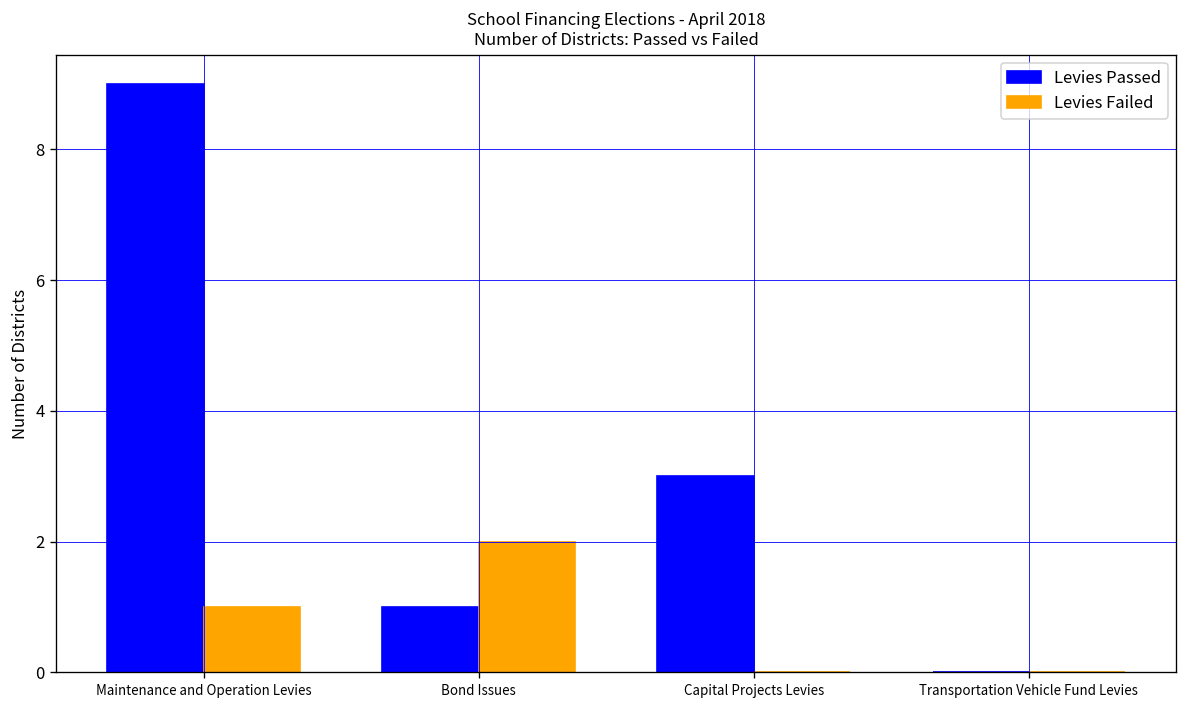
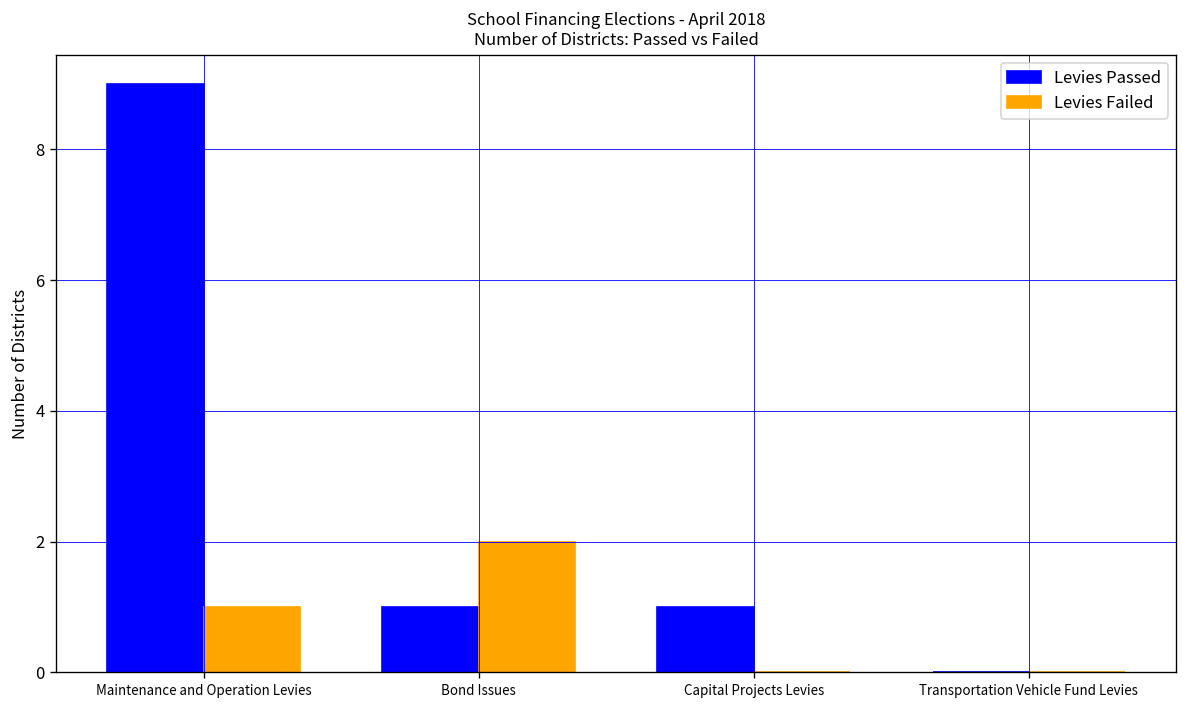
Levies Passed, Capital Projects Levies: 3 -> 1
